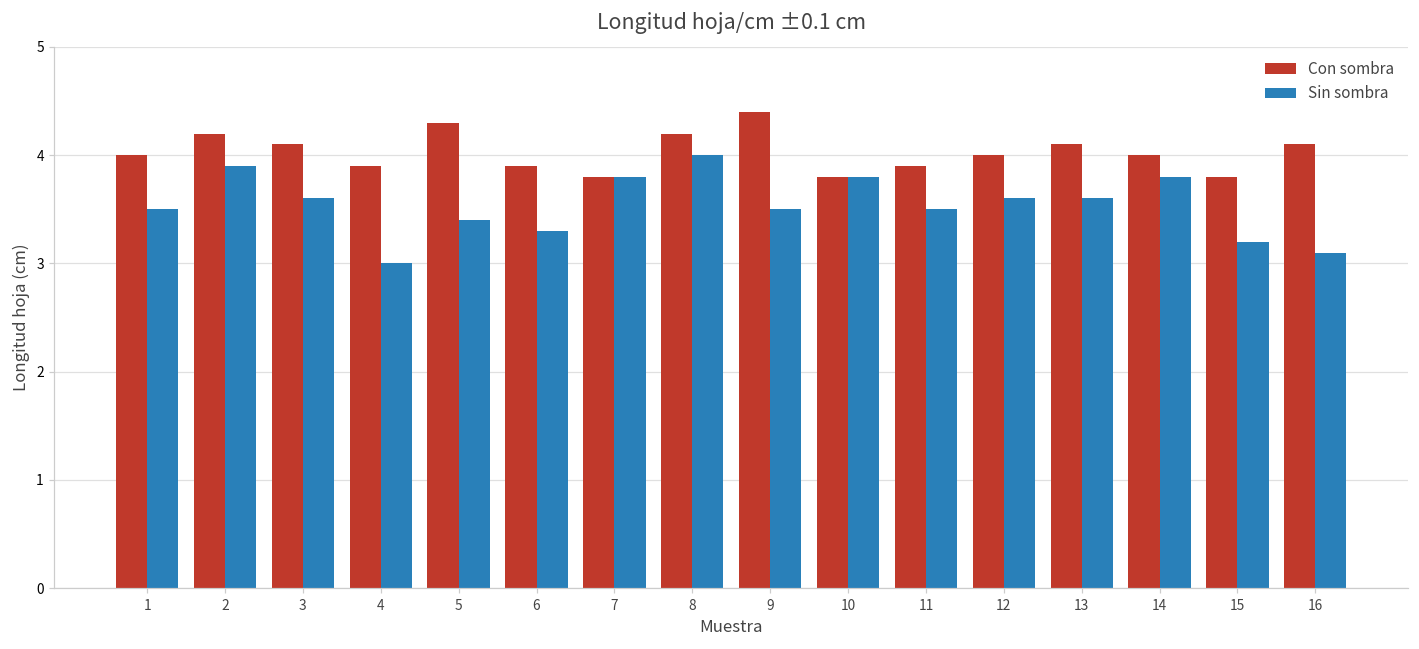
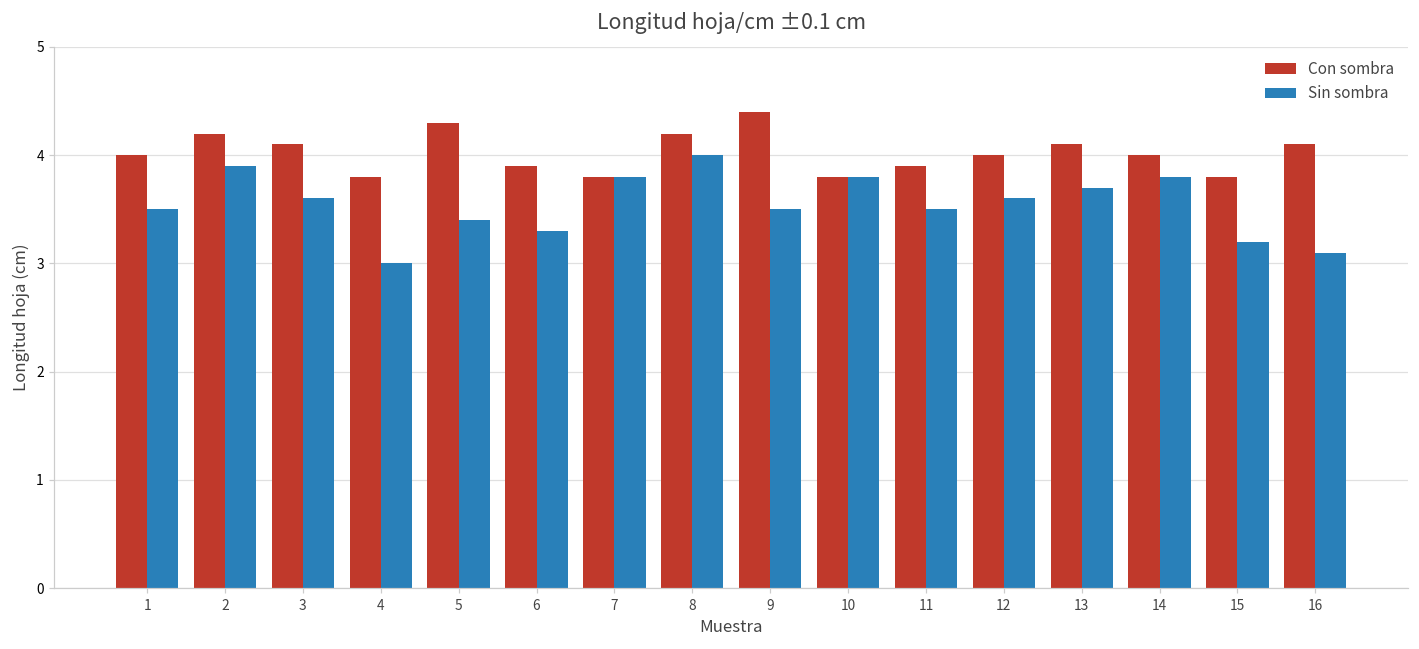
Con sombra, 4: 3.9 -> 3.8
Sin sombra, 13: 3.6 -> 3.7
